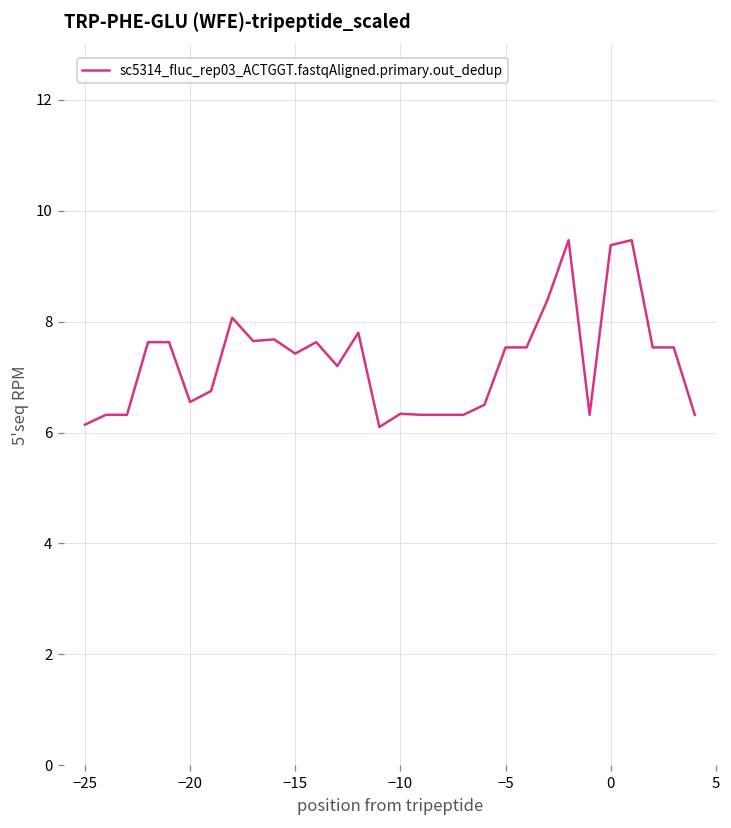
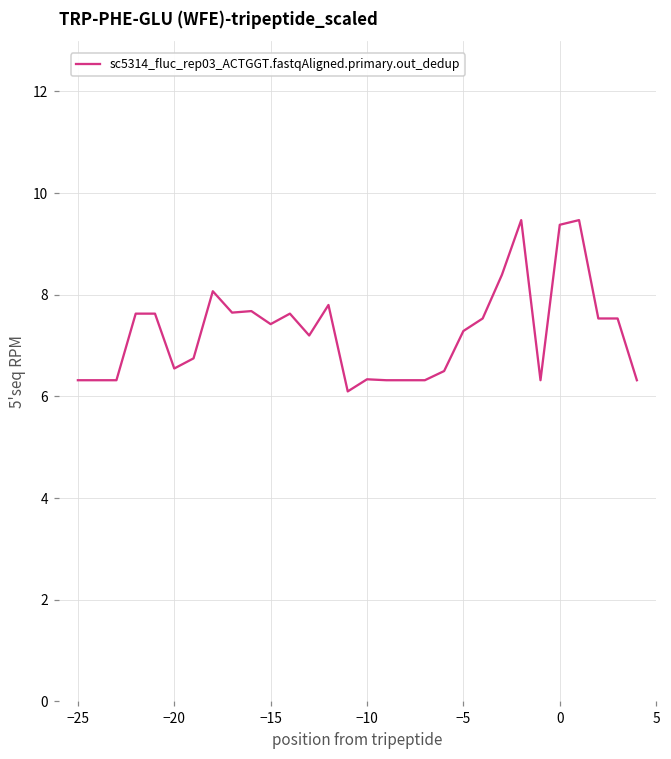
−25: 6.1 -> 6.3
−5: 7.5 -> 7.3
